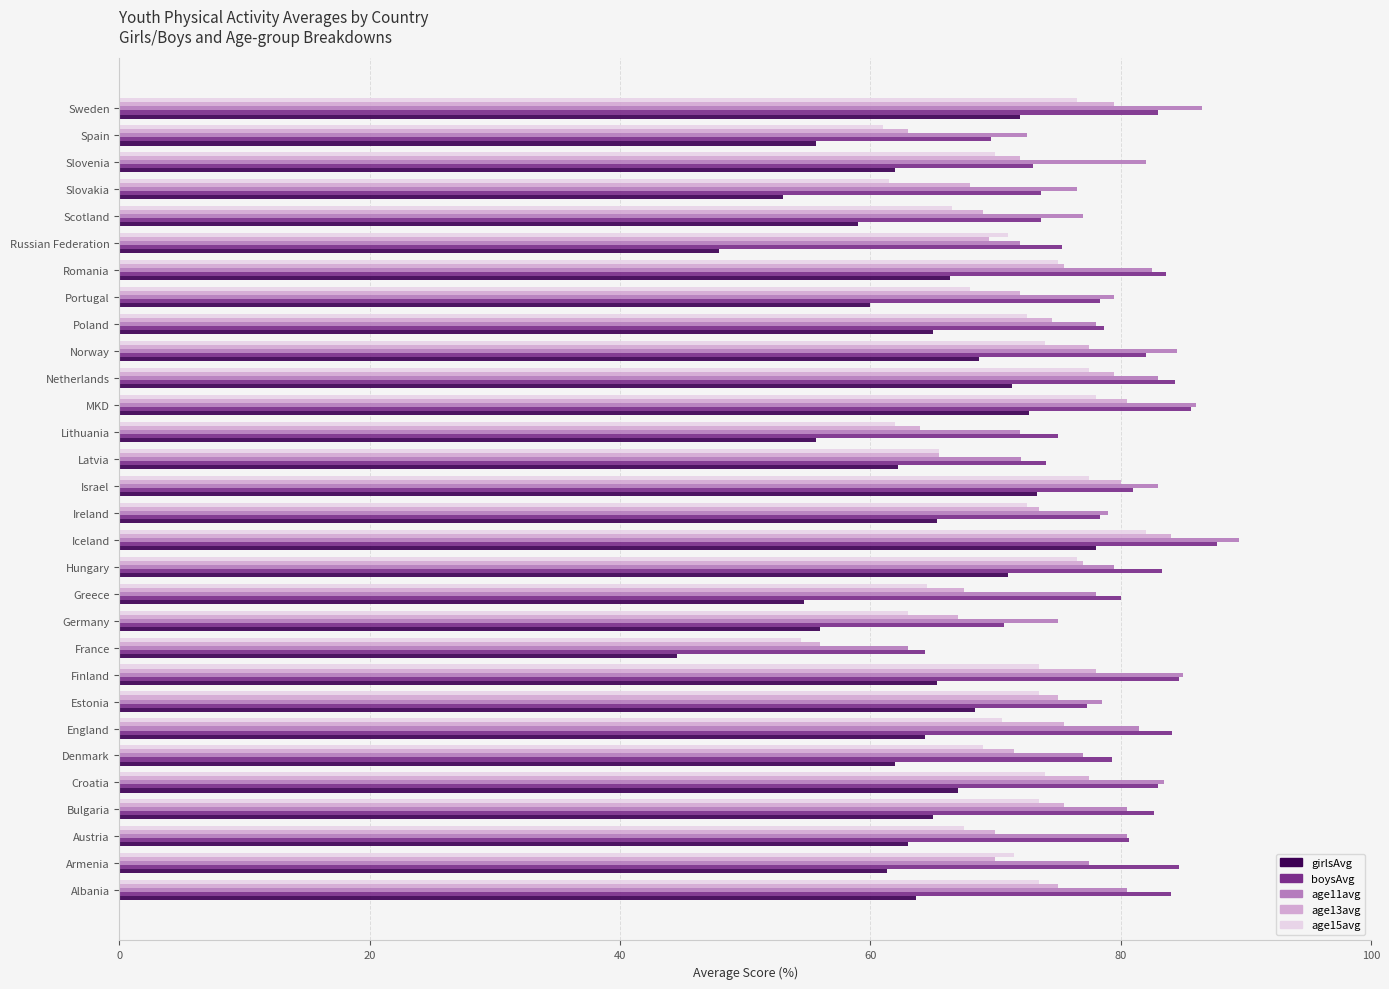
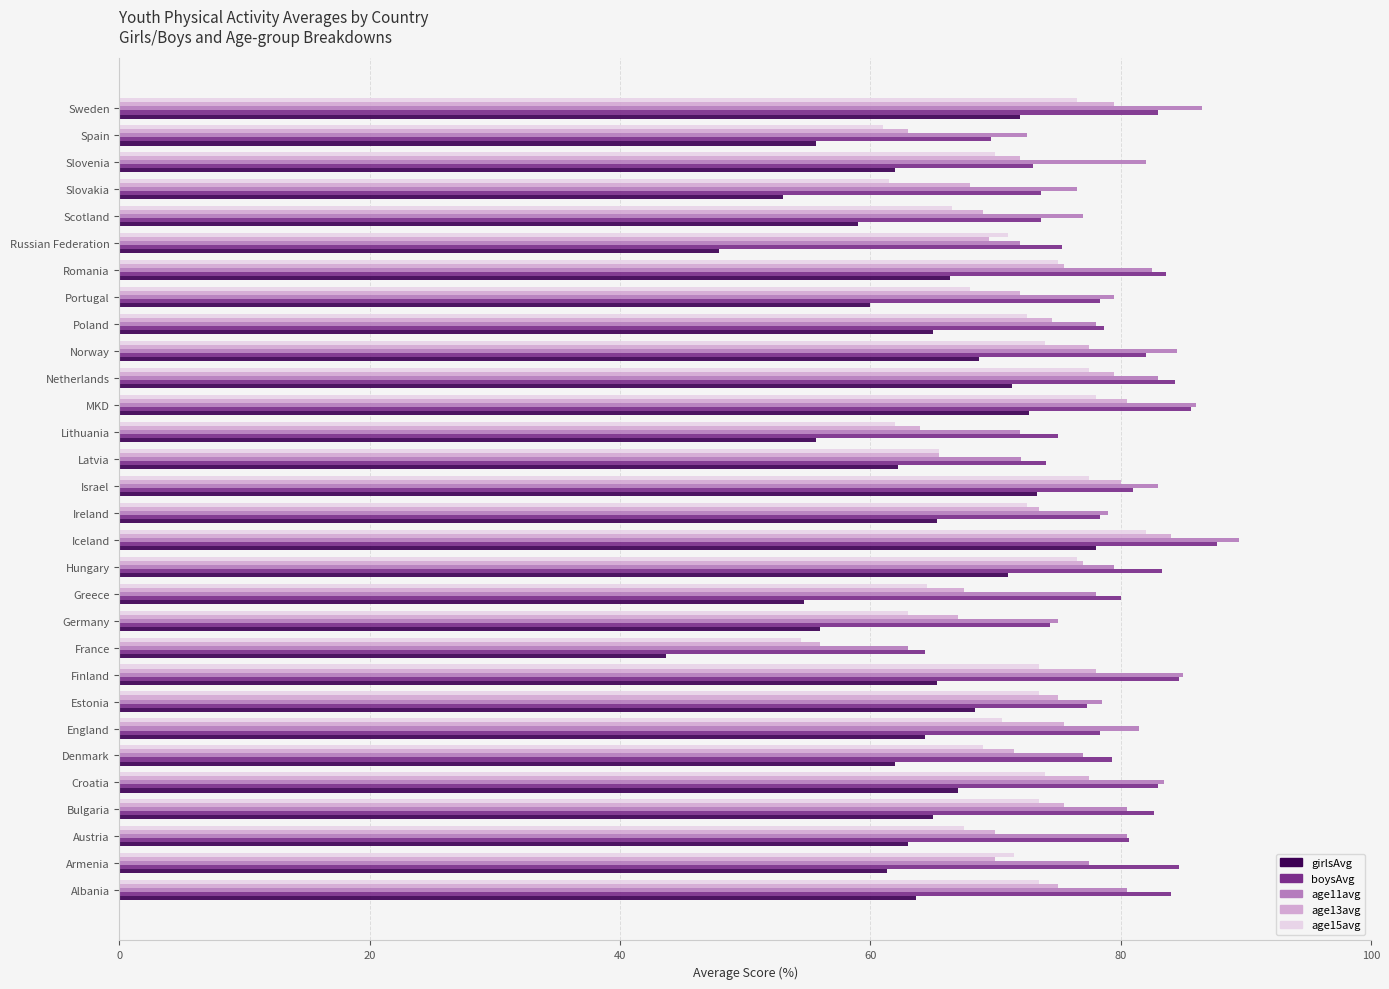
boysAvg, Germany: 70.7 -> 74.3
girlsAvg, France: 44.5 -> 43.7
boysAvg, England: 84.1 -> 78.3
